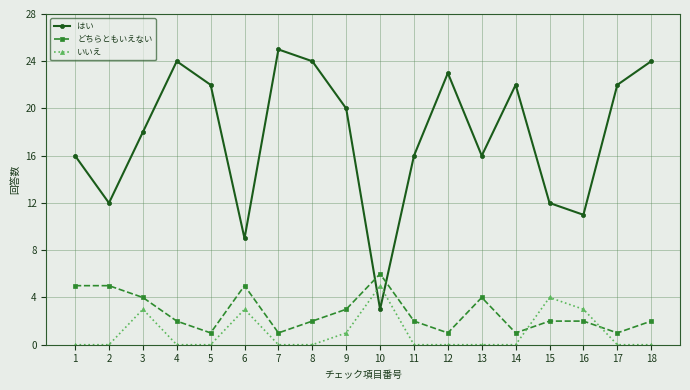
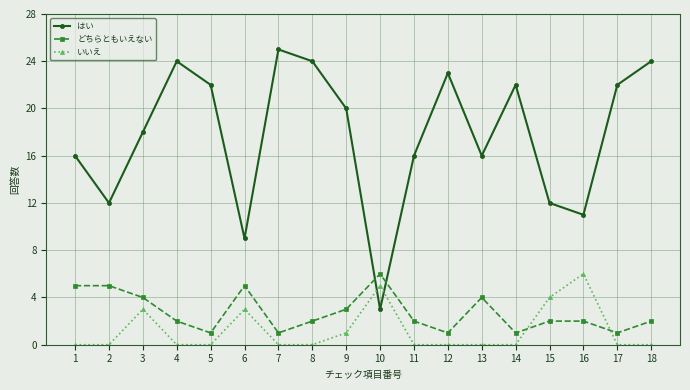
いいえ, 16: 3 -> 6
